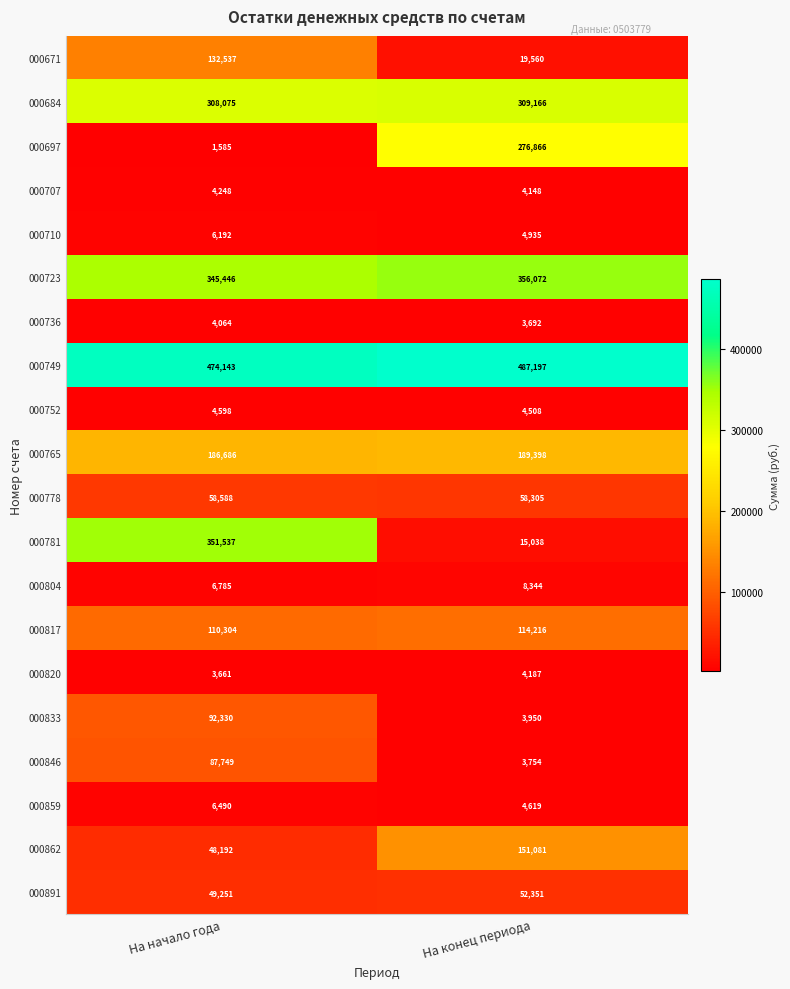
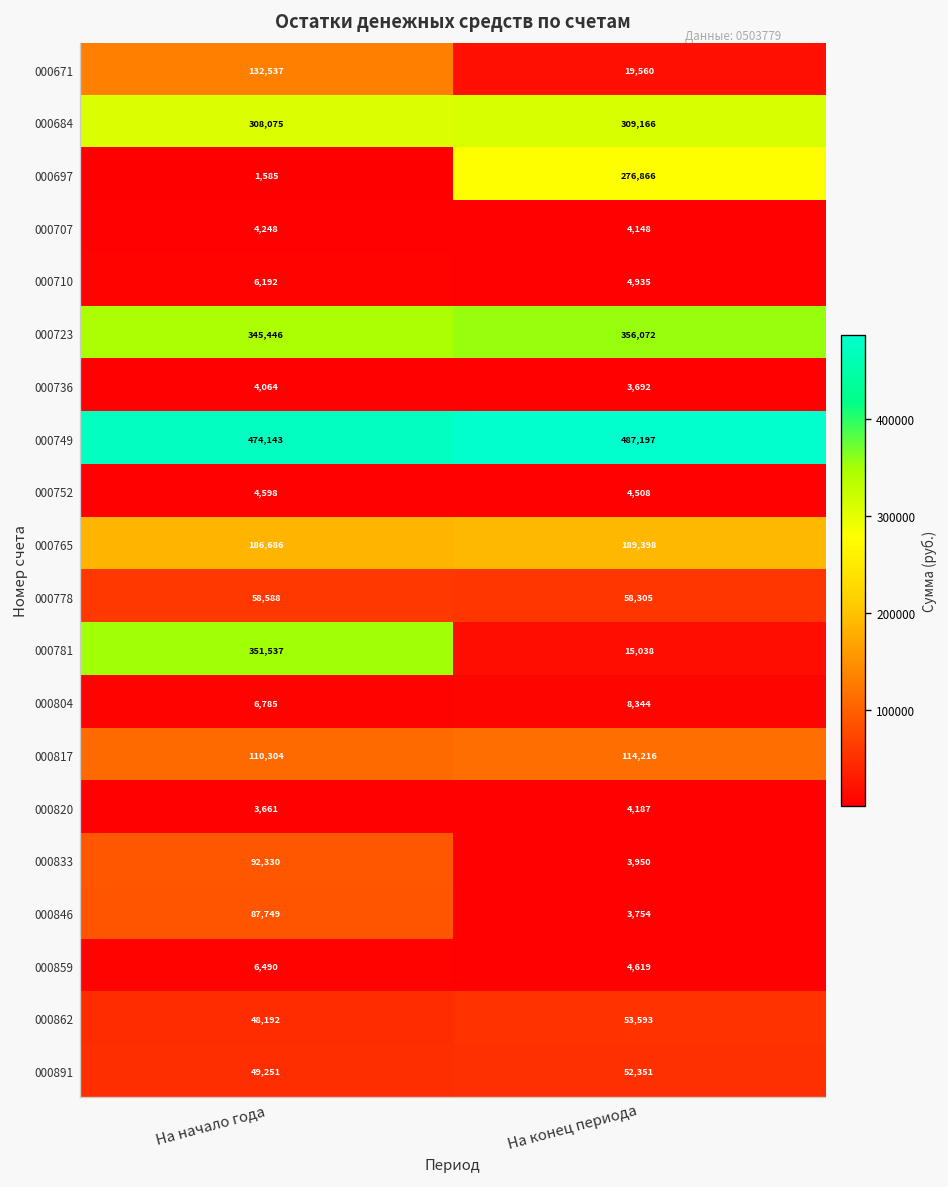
000862, На конец периода: 151,081 -> 53,593
